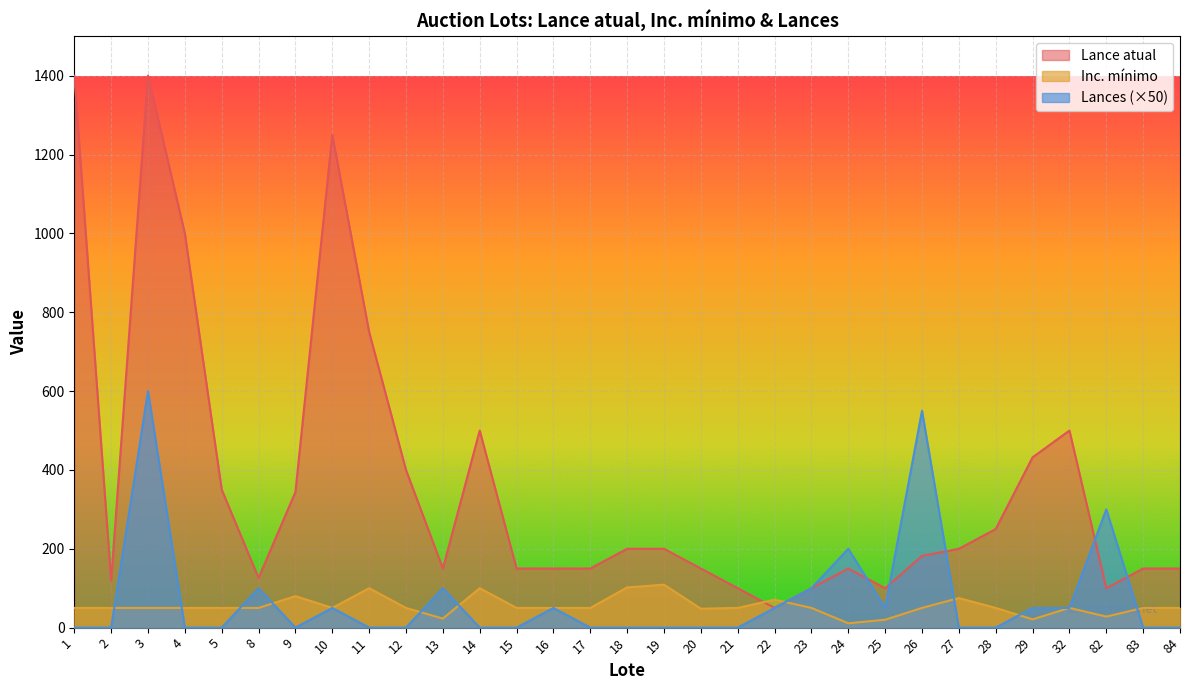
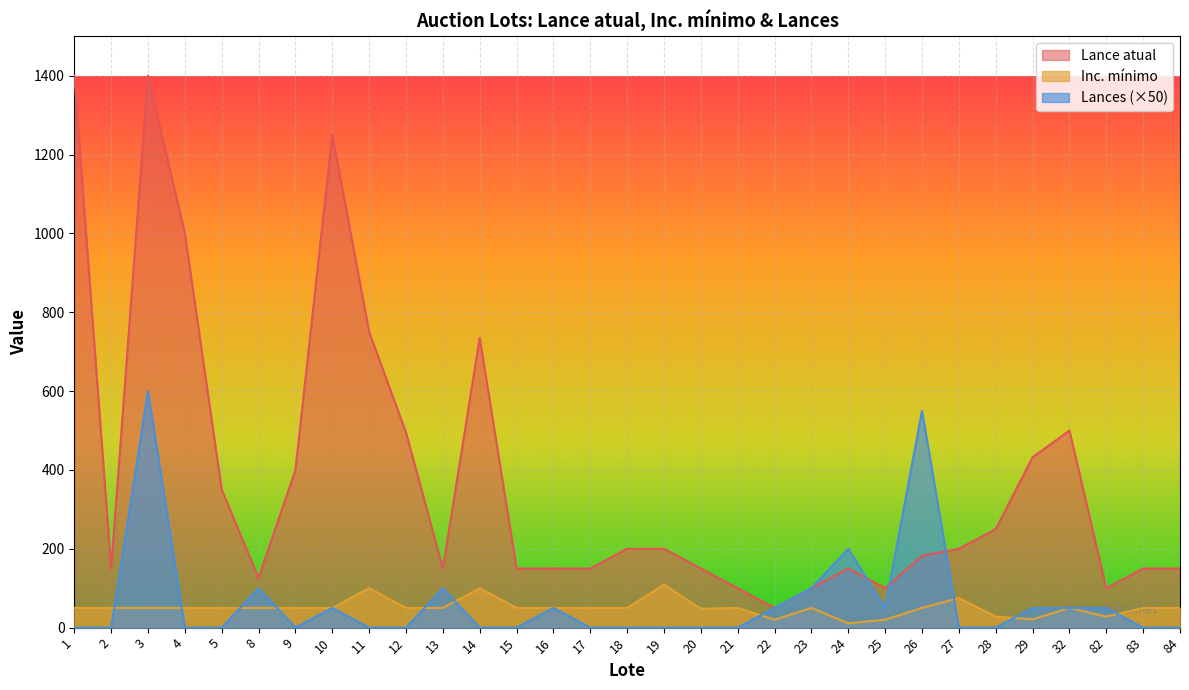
Lance atual, 2: 120 -> 150
Lance atual, 9: 340 -> 400
Inc. mínimo, 9: 80 -> 50
Lance atual, 12: 400 -> 500
Inc. mínimo, 13: 20 -> 50
Lance atual, 14: 500 -> 740
Inc. mínimo, 18: 100 -> 50
Inc. mínimo, 22: 70 -> 20
Inc. mínimo, 28: 50 -> 30
Lances (×50), 82: 300 -> 50
